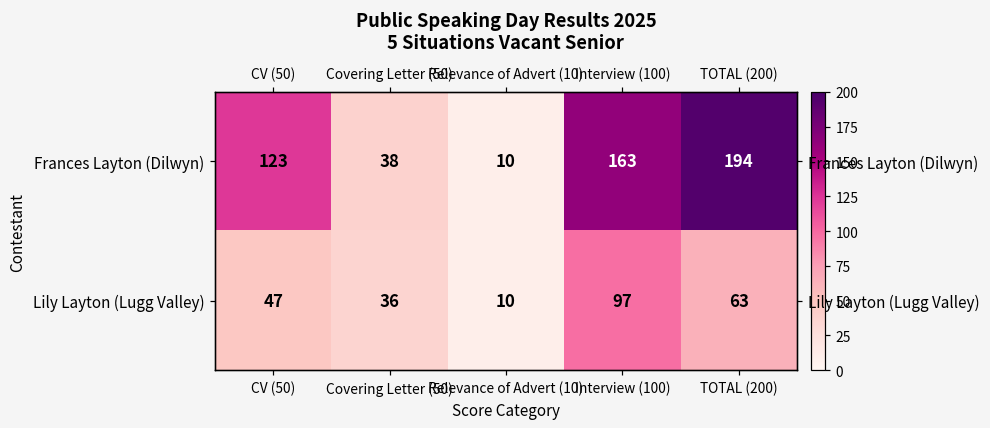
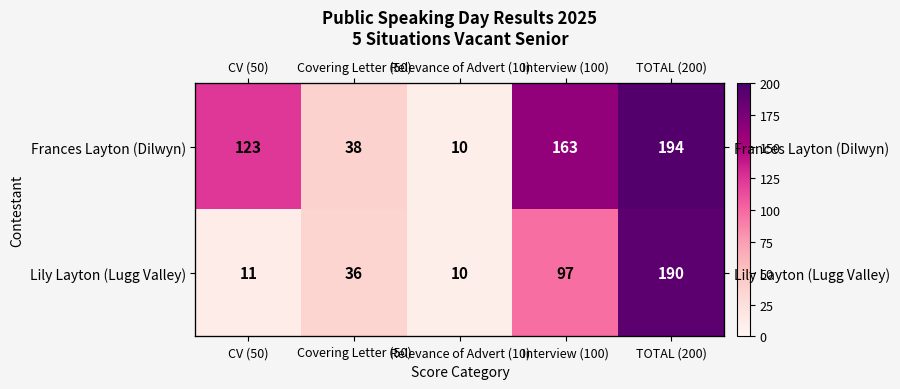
Lily Layton (Lugg Valley), CV (50): 47 -> 11
Lily Layton (Lugg Valley), TOTAL (200): 63 -> 190
